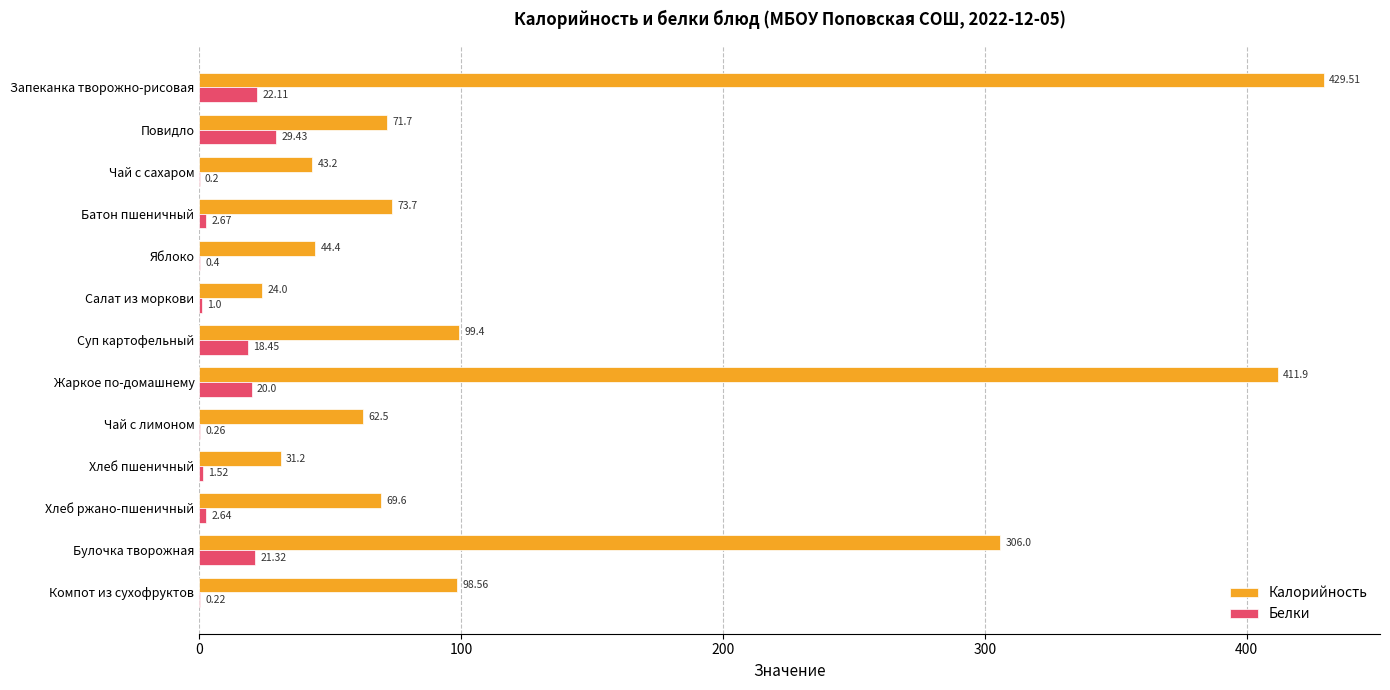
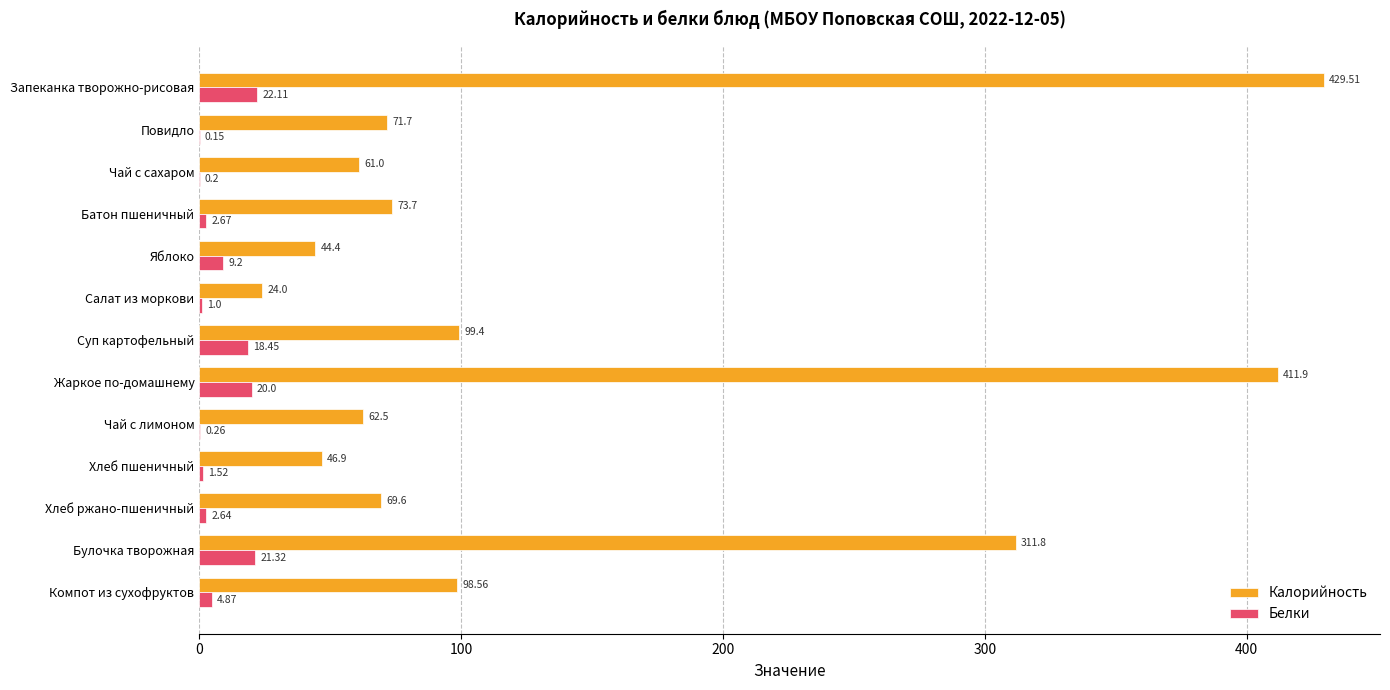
Белки, Повидло: 29.43 -> 0.15
Калорийность, Чай с сахаром: 43.2 -> 61.0
Белки, Яблоко: 0.4 -> 9.2
Калорийность, Хлеб пшеничный: 31.2 -> 46.9
Калорийность, Булочка творожная: 306.0 -> 311.8
Белки, Компот из сухофруктов: 0.22 -> 4.87
